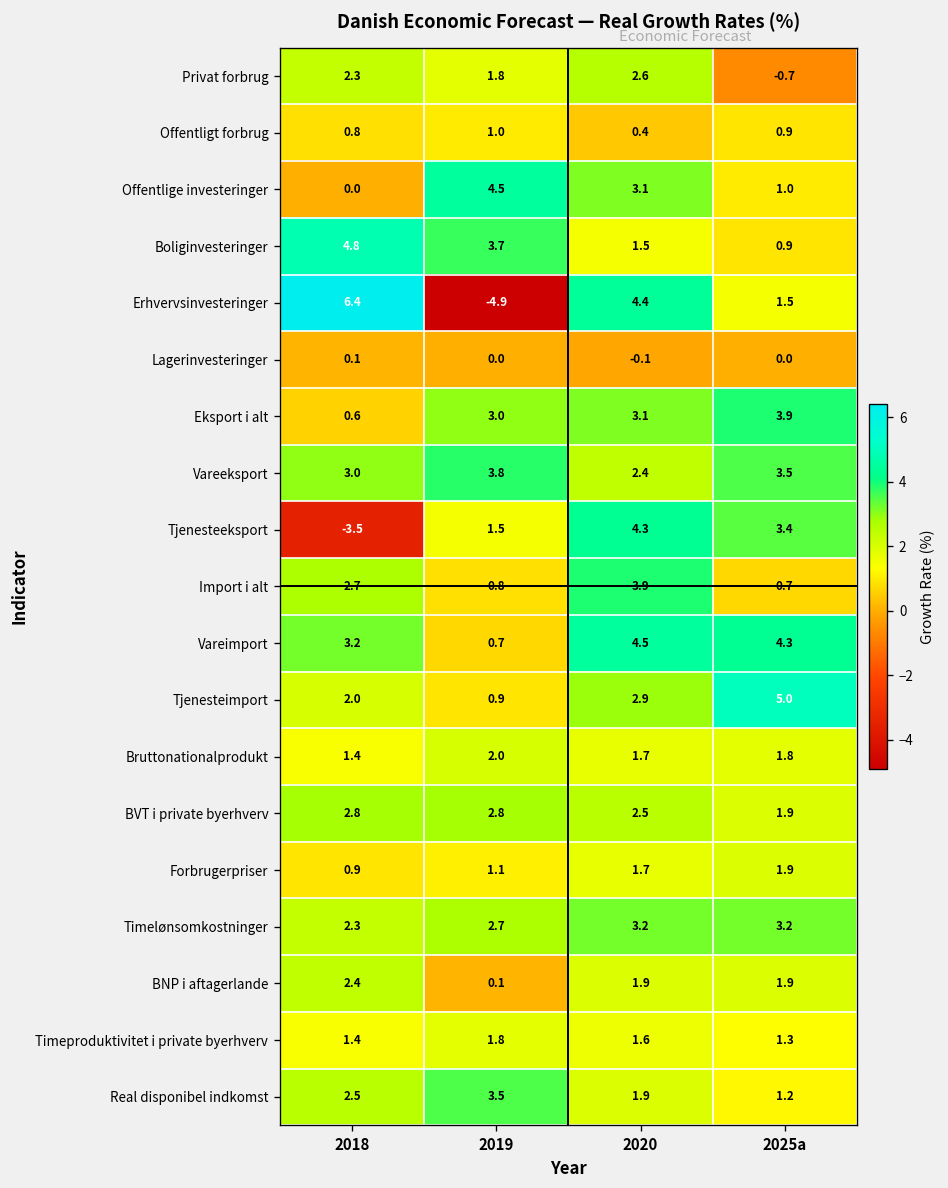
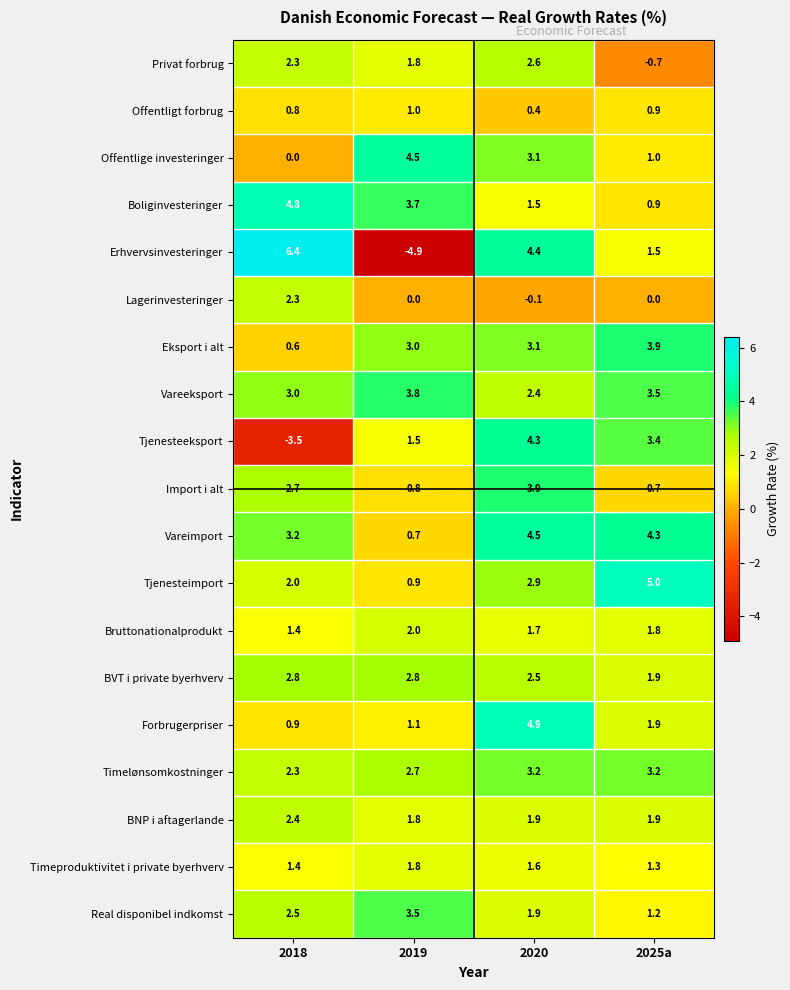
Lagerinvesteringer, 2018: 0.1 -> 2.3
Forbrugerpriser, 2020: 1.7 -> 4.9
BNP i aftagerlande, 2019: 0.1 -> 1.8
